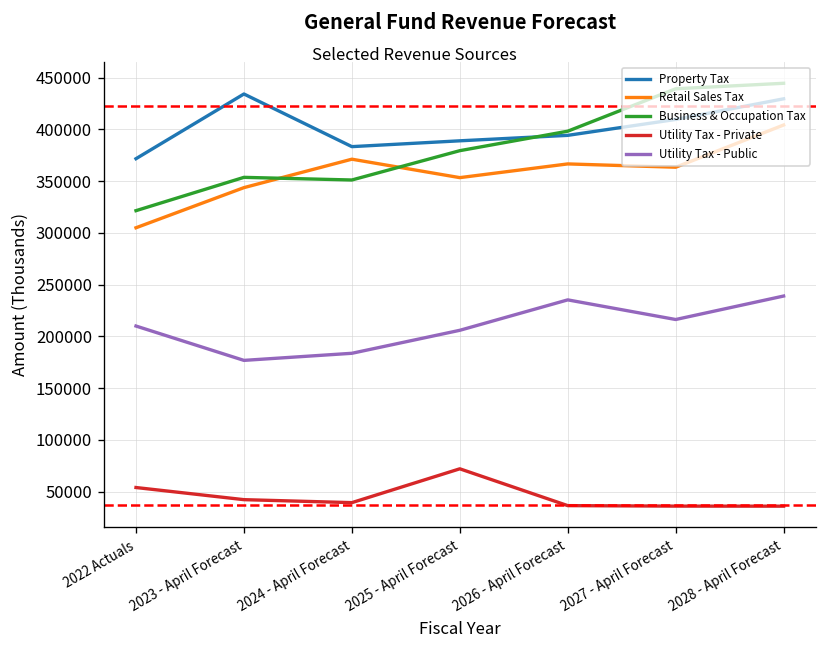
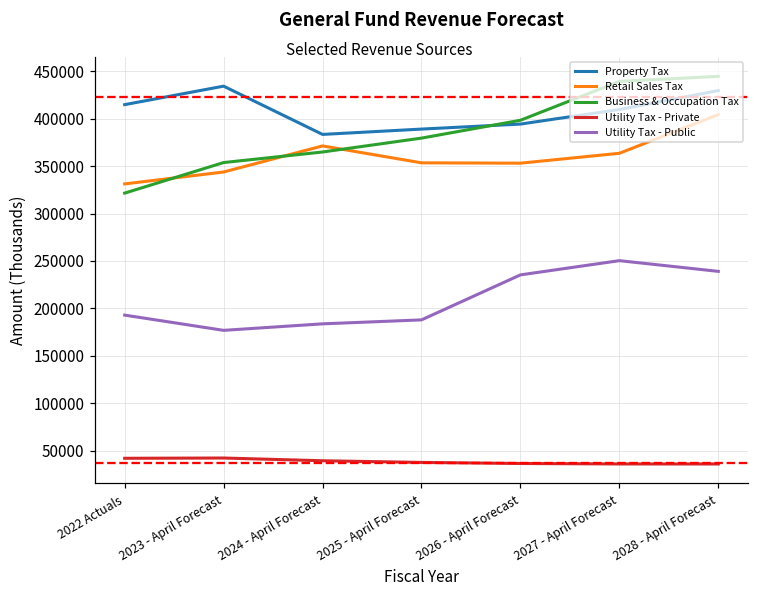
Property Tax, 2022 Actuals: 370000 -> 410000
Retail Sales Tax, 2022 Actuals: 300000 -> 330000
Utility Tax - Private, 2022 Actuals: 50000 -> 40000
Utility Tax - Public, 2022 Actuals: 210000 -> 190000
Business & Occupation Tax, 2024 - April Forecast: 350000 -> 360000
Utility Tax - Private, 2025 - April Forecast: 70000 -> 40000
Utility Tax - Public, 2025 - April Forecast: 210000 -> 190000
Retail Sales Tax, 2026 - April Forecast: 370000 -> 350000
Utility Tax - Public, 2027 - April Forecast: 220000 -> 250000
